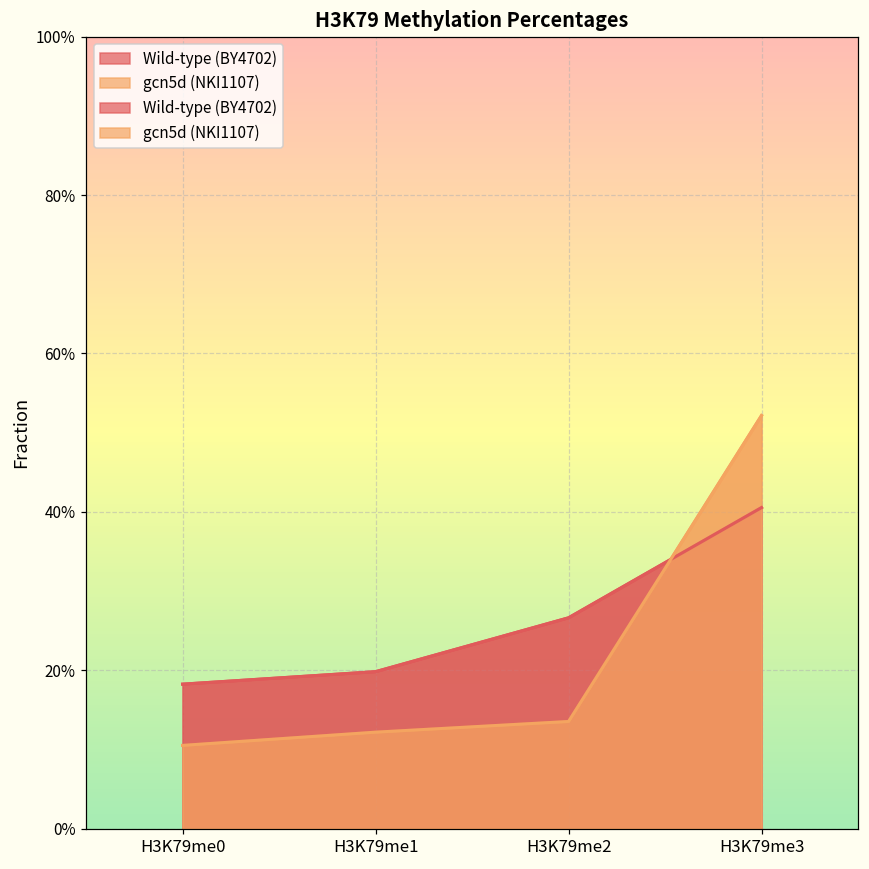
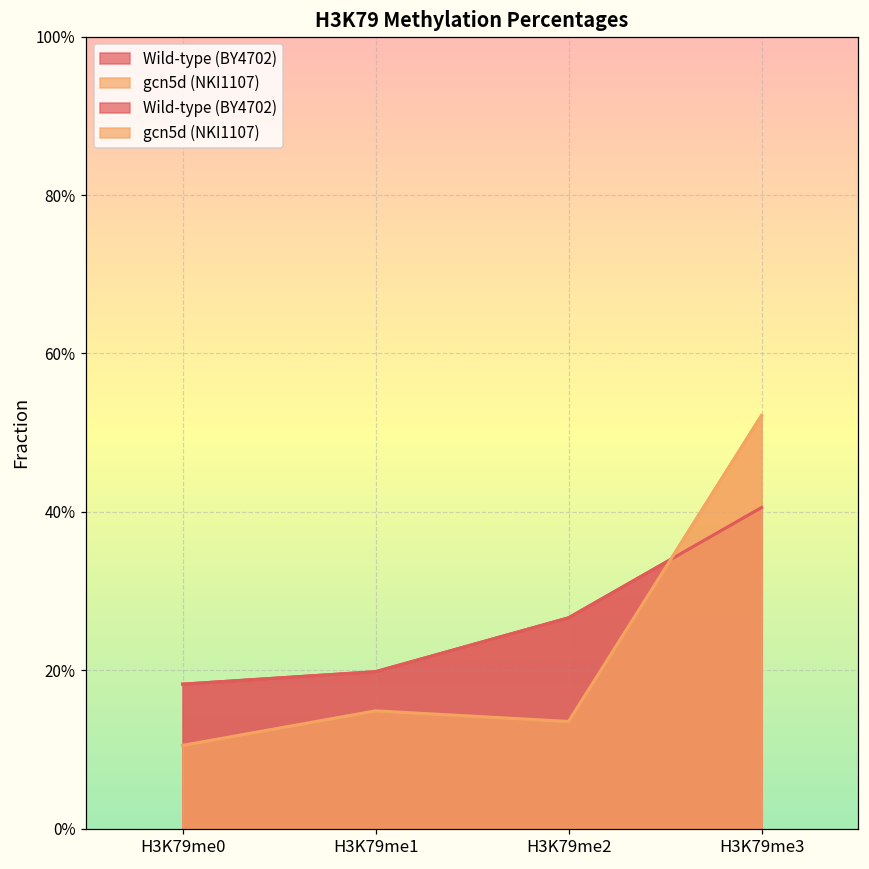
gcn5d (NKI1107), H3K79me1: 12% -> 15%
